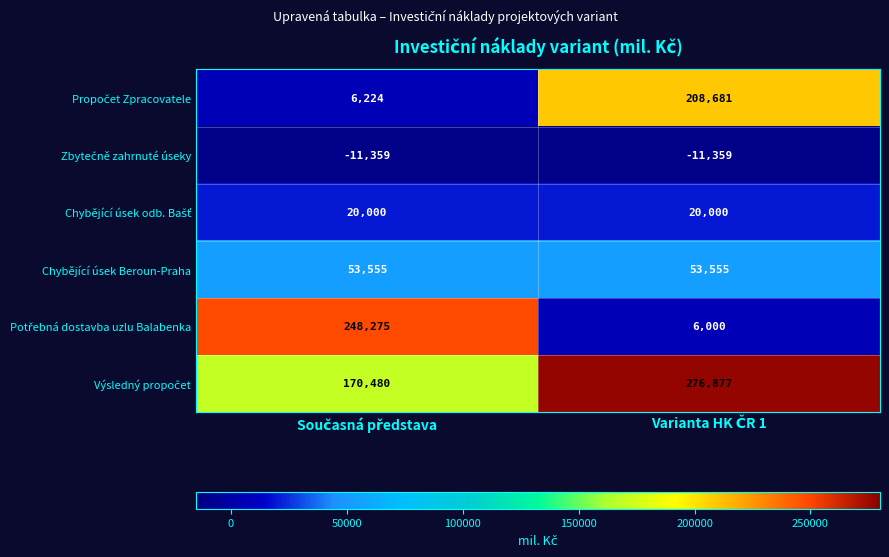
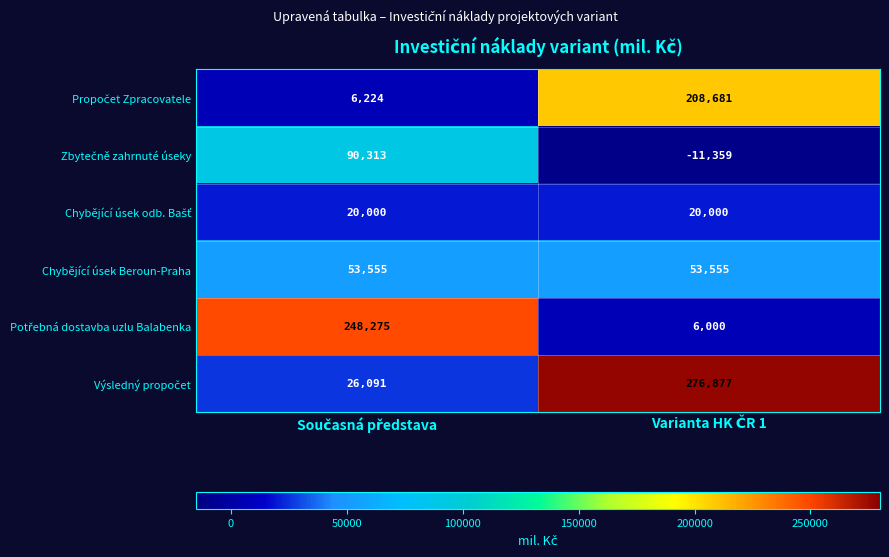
Zbytečně zahrnuté úseky, Současná představa: -11,359 -> 90,313
Výsledný propočet, Současná představa: 170,480 -> 26,091
